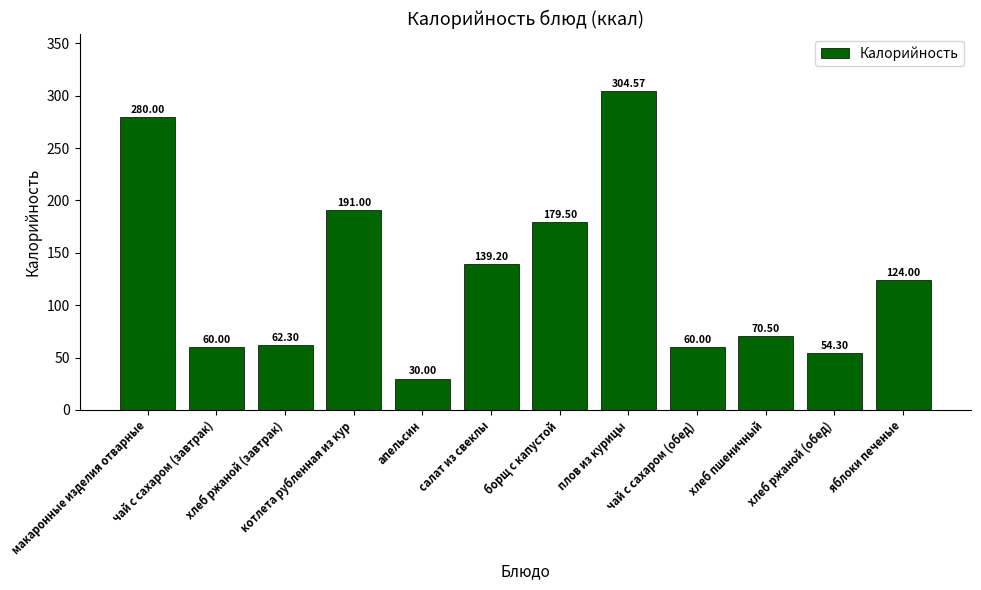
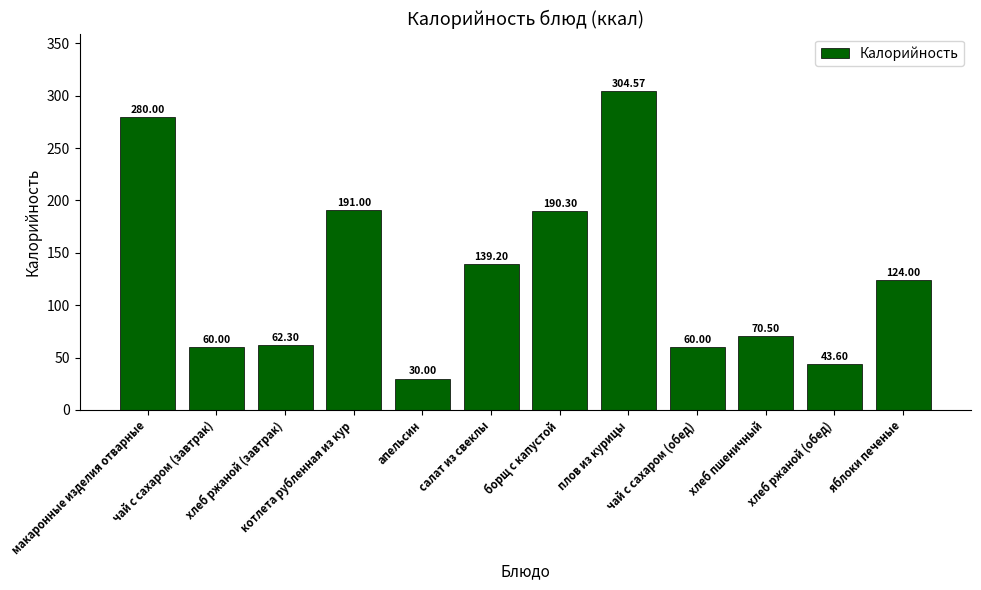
борщ с капустой: 179.50 -> 190.30
хлеб ржаной (обед): 54.30 -> 43.60
